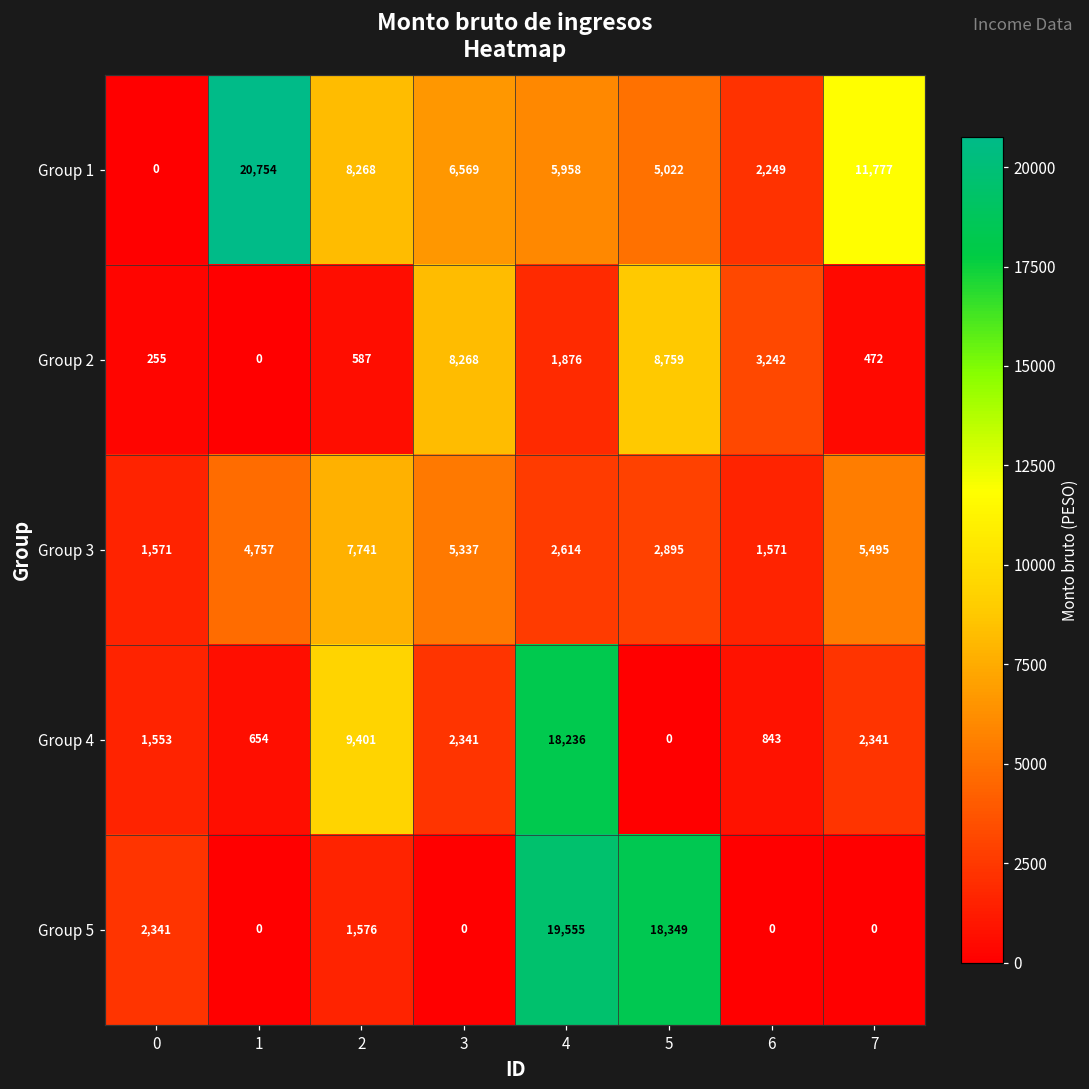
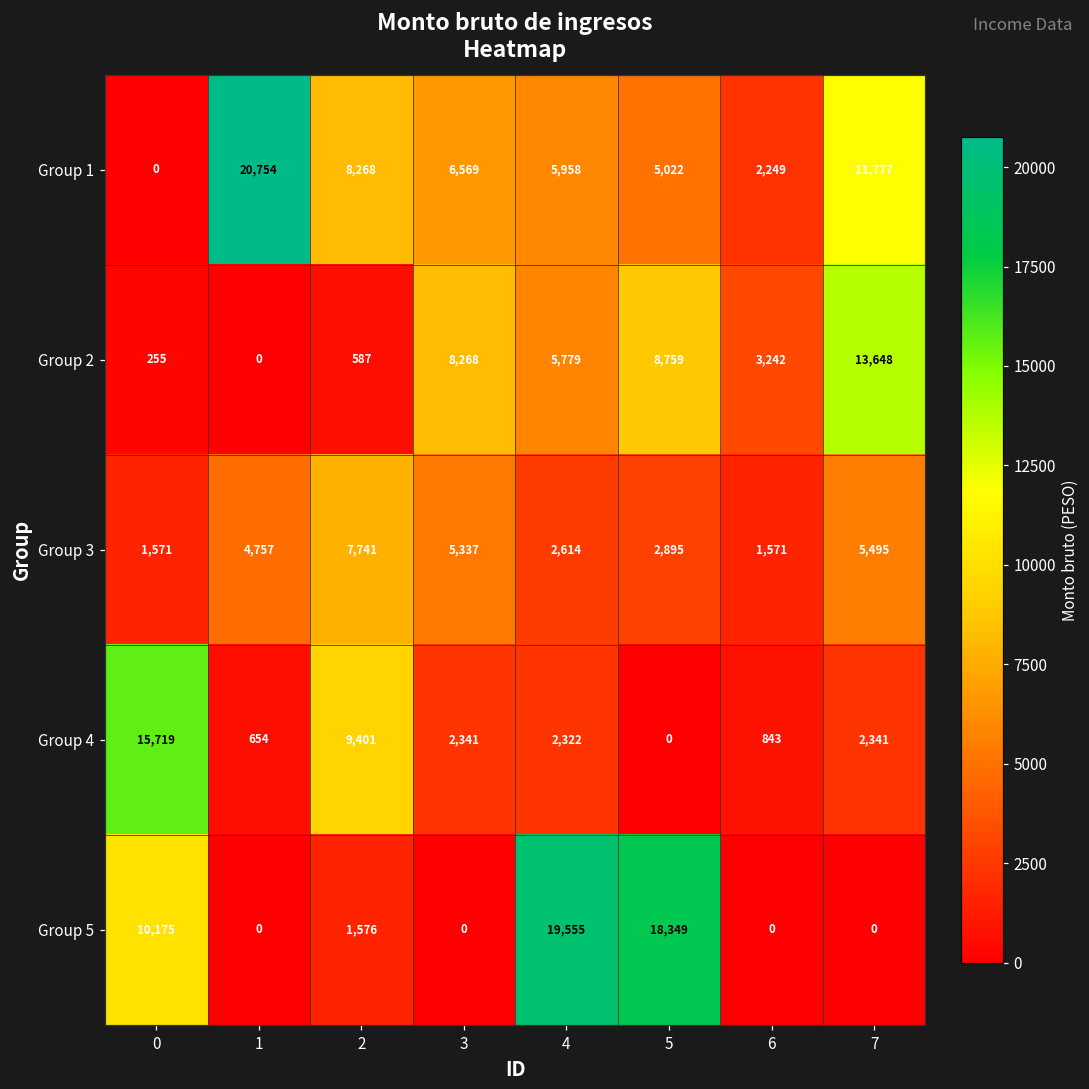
Group 2, 4: 1,876 -> 5,779
Group 2, 7: 472 -> 13,648
Group 4, 0: 1,553 -> 15,719
Group 4, 4: 18,236 -> 2,322
Group 5, 0: 2,341 -> 10,175
